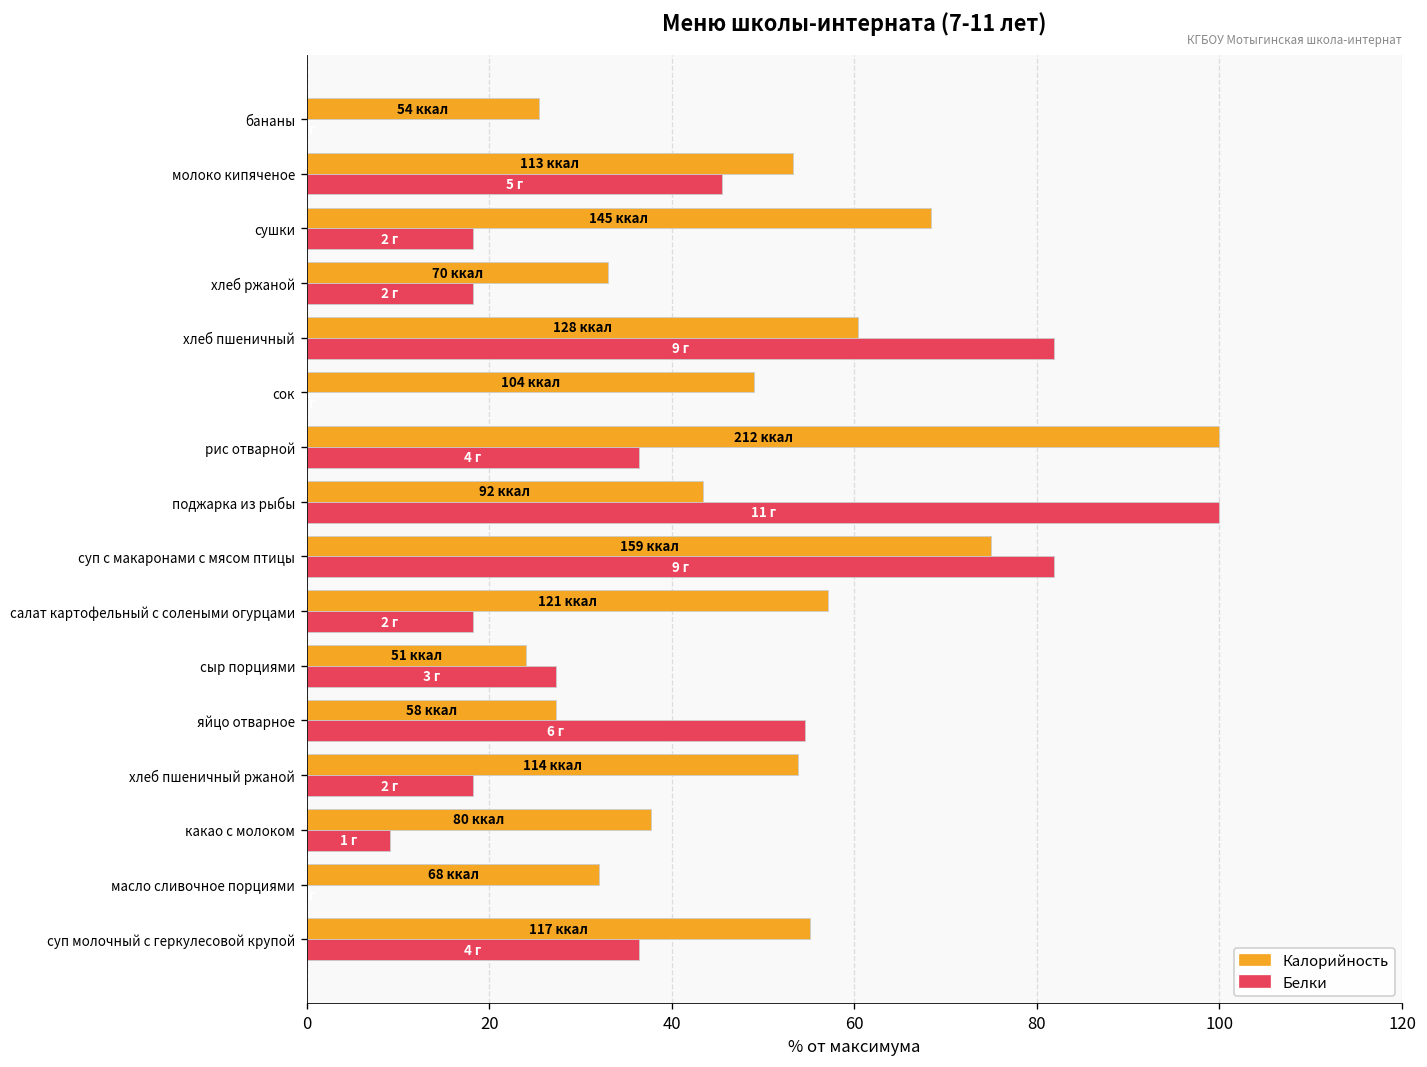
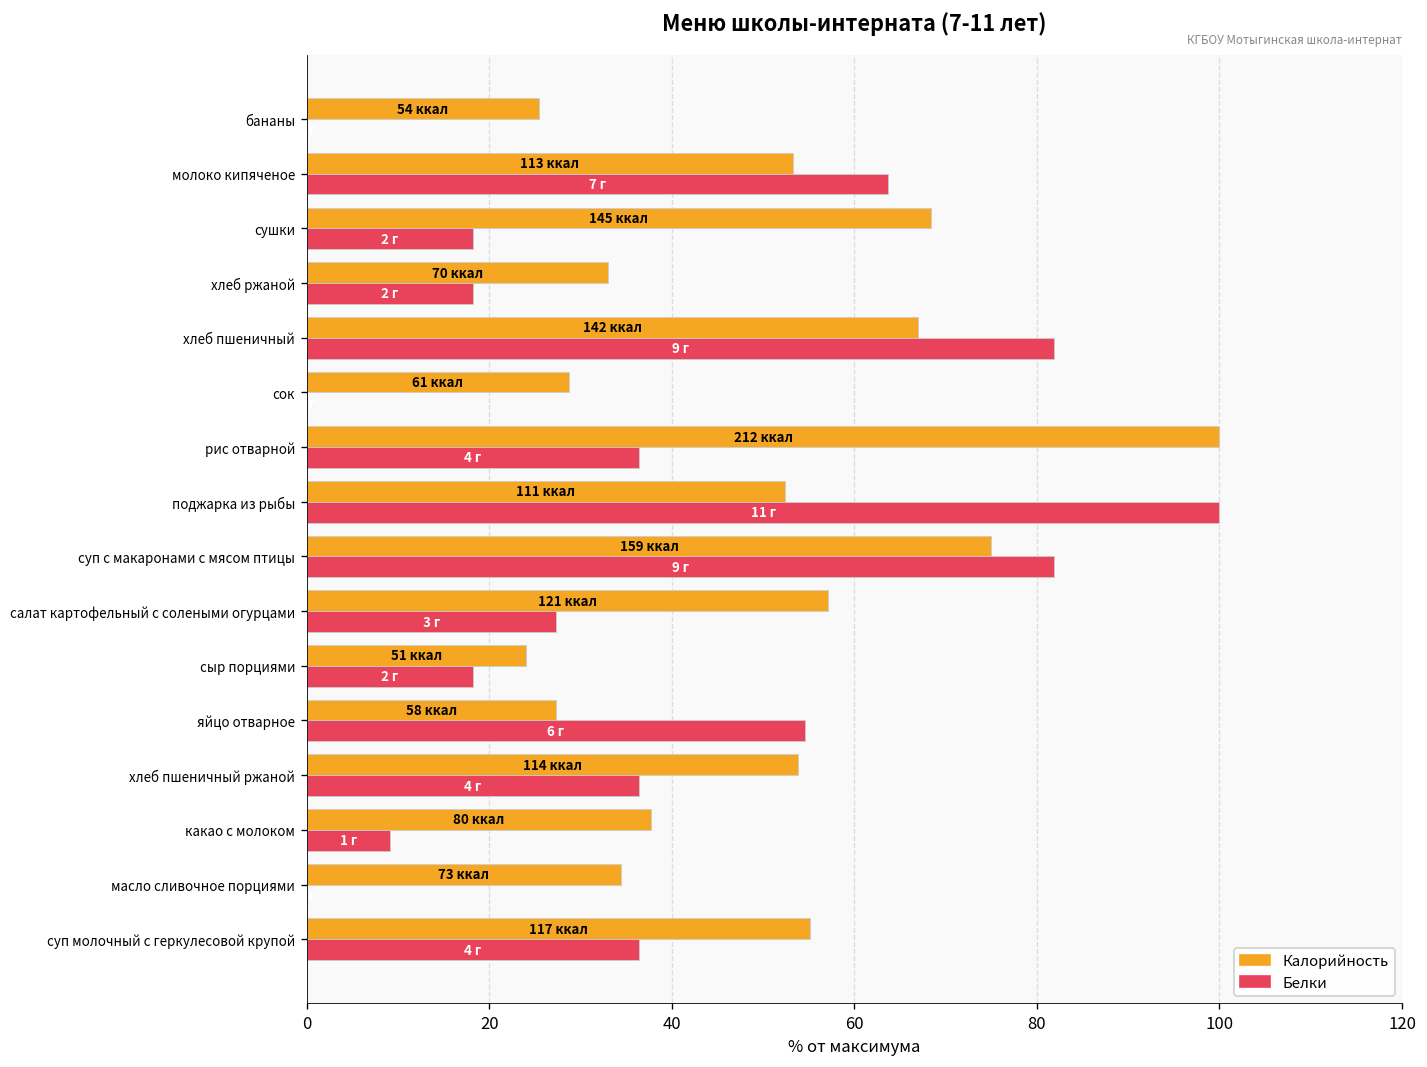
Белки, молоко кипяченое: 5 -> 7
Калорийность, хлеб пшеничный: 128 -> 142
Калорийность, сок: 104 -> 61
Калорийность, поджарка из рыбы: 92 -> 111
Белки, салат картофельный с солеными огурцами: 2 -> 3
Белки, сыр порциями: 3 -> 2
Белки, хлеб пшеничный ржаной: 2 -> 4
Калорийность, масло сливочное порциями: 68 -> 73
